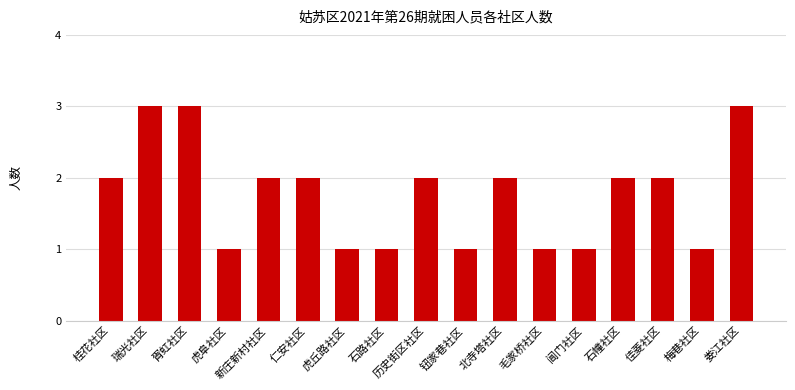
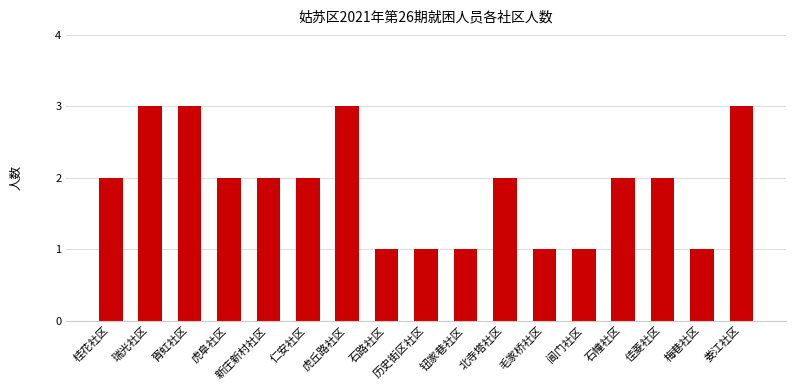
虎阜社区: 1 -> 2
虎丘路社区: 1 -> 3
历史街区社区: 2 -> 1
